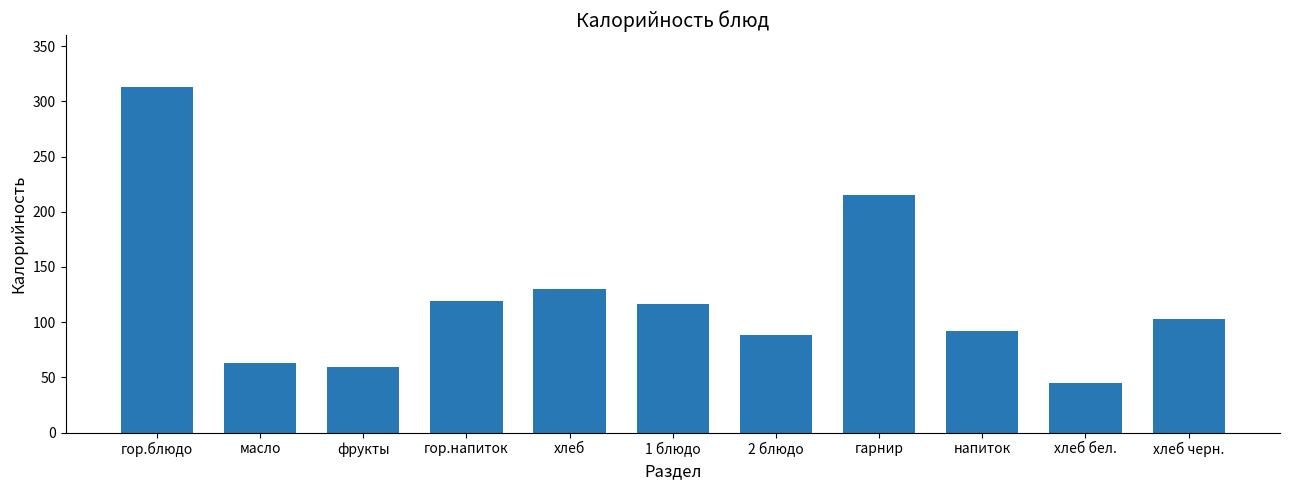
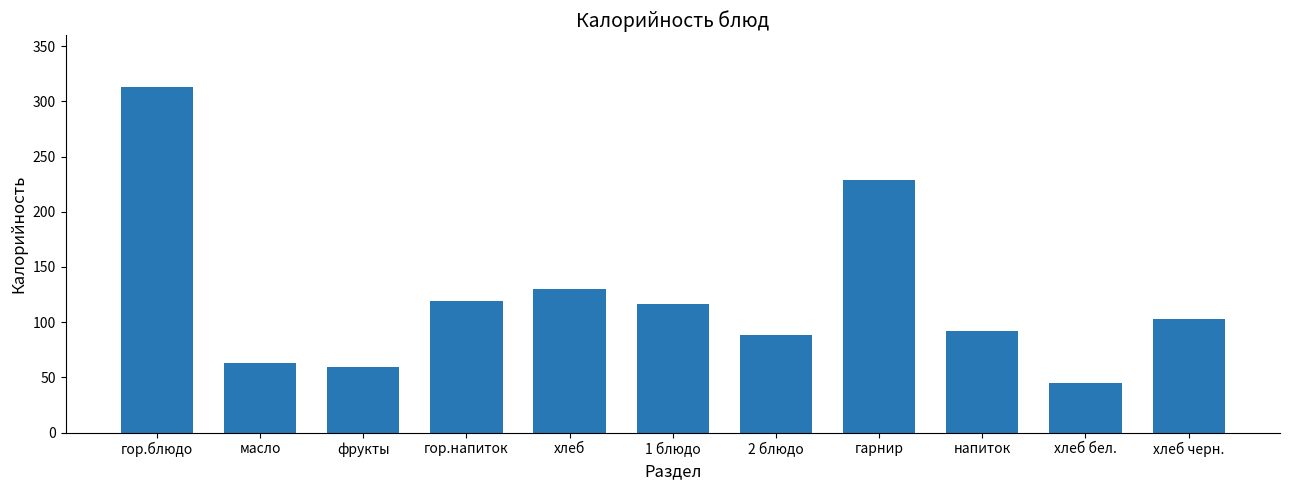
гарнир: 215 -> 229
